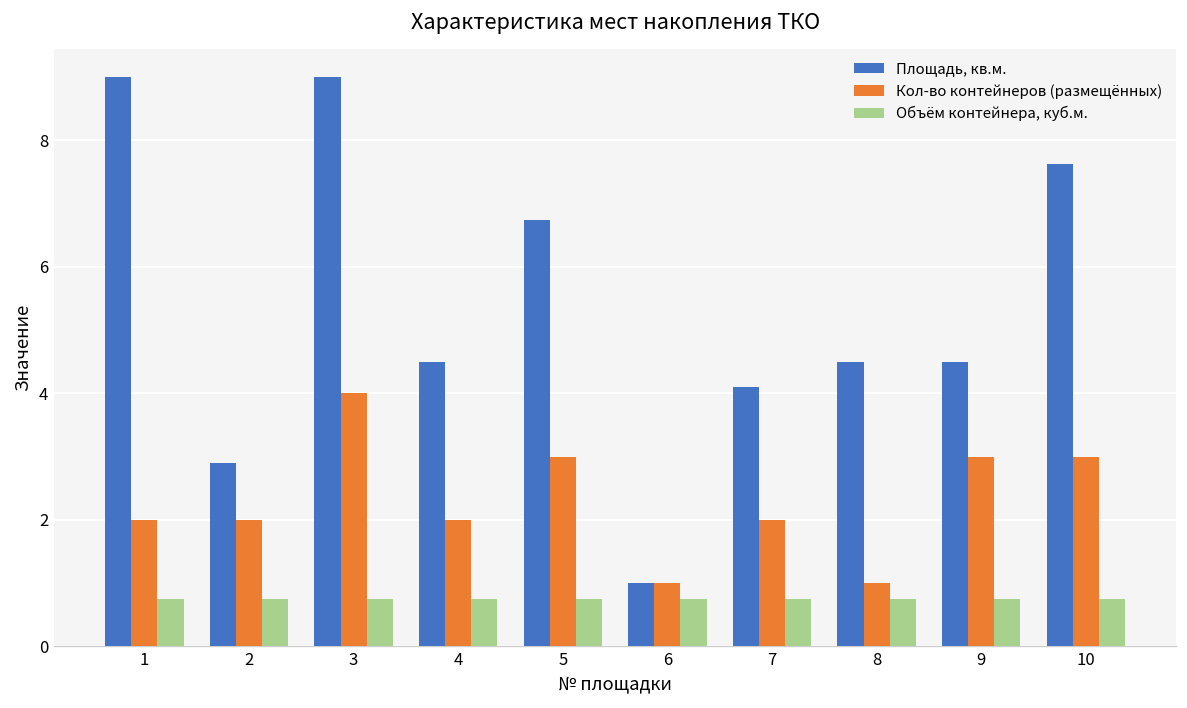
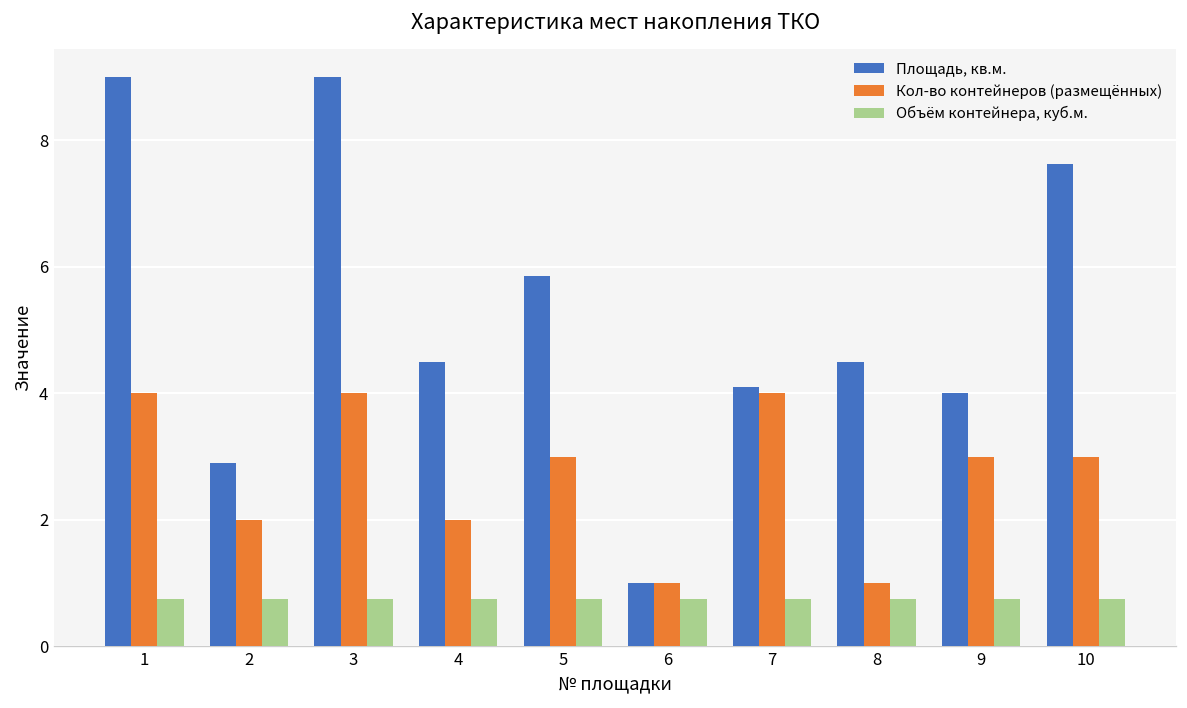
Кол-во контейнеров (размещённых), 1: 2 -> 4
Площадь, кв.м., 5: 6.8 -> 5.9
Кол-во контейнеров (размещённых), 7: 2 -> 4
Площадь, кв.м., 9: 4.5 -> 4.0
